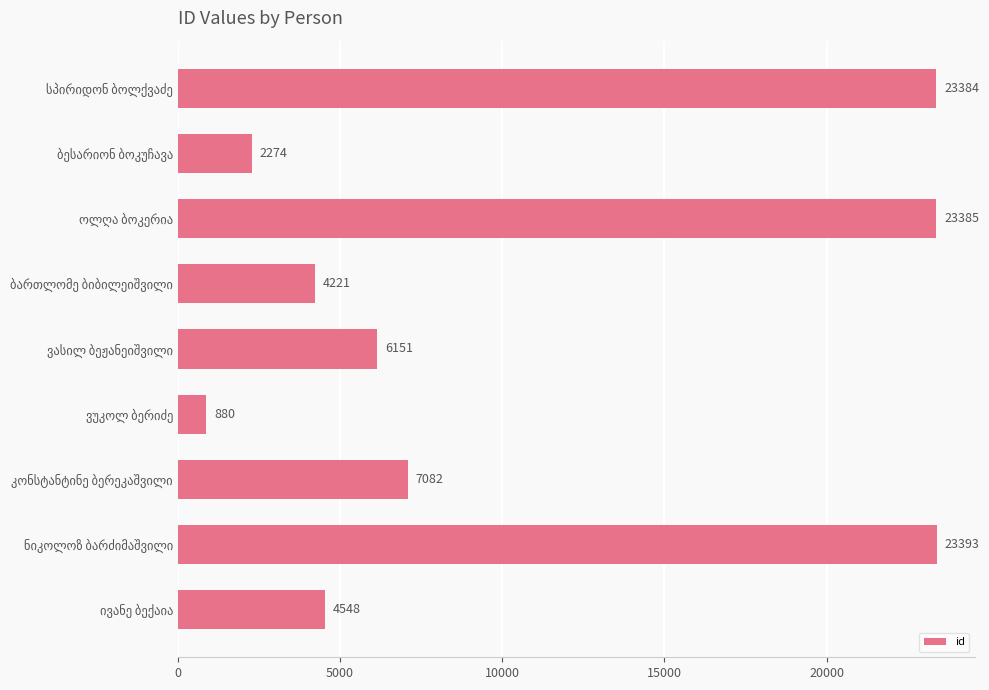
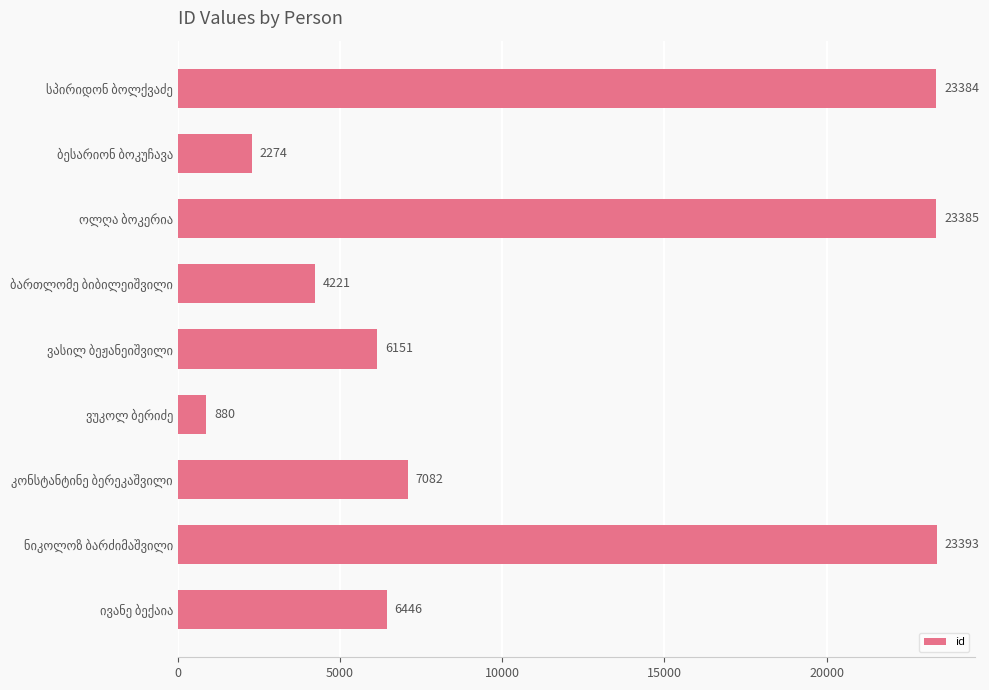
ივანე ბექაია: 4548 -> 6446
